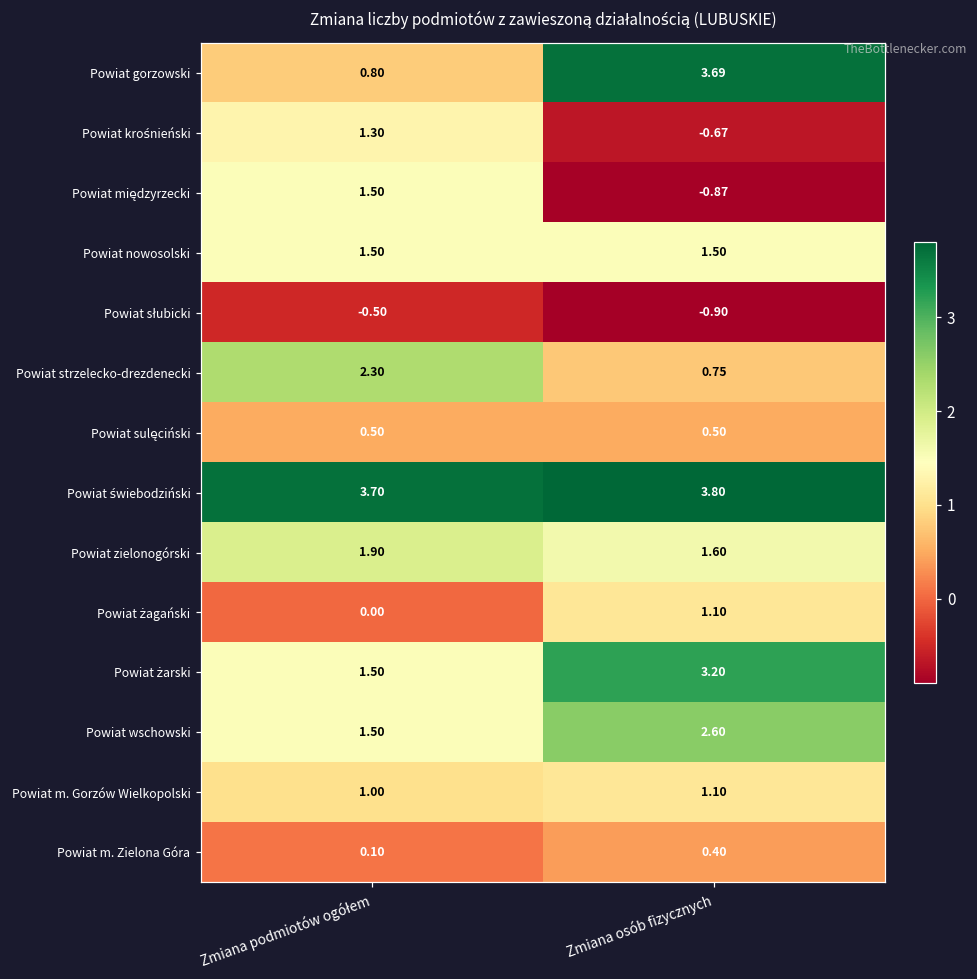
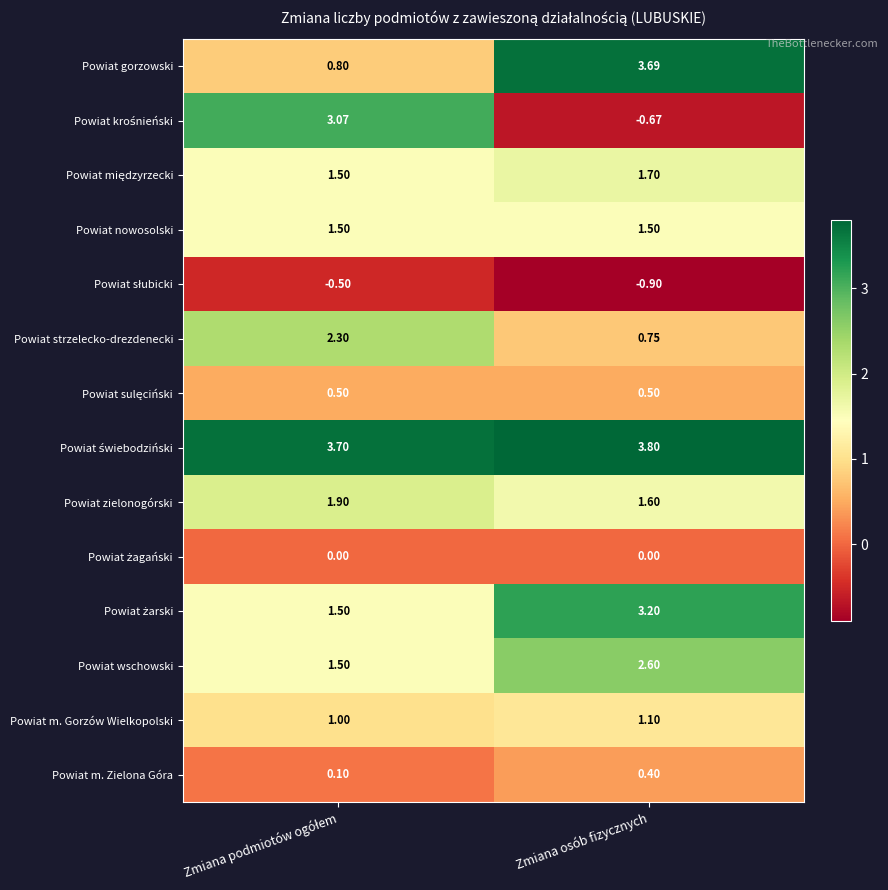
Powiat krośnieński, Zmiana podmiotów ogółem: 1.30 -> 3.07
Powiat międzyrzecki, Zmiana osób fizycznych: -0.87 -> 1.70
Powiat żagański, Zmiana osób fizycznych: 1.10 -> 0.00
